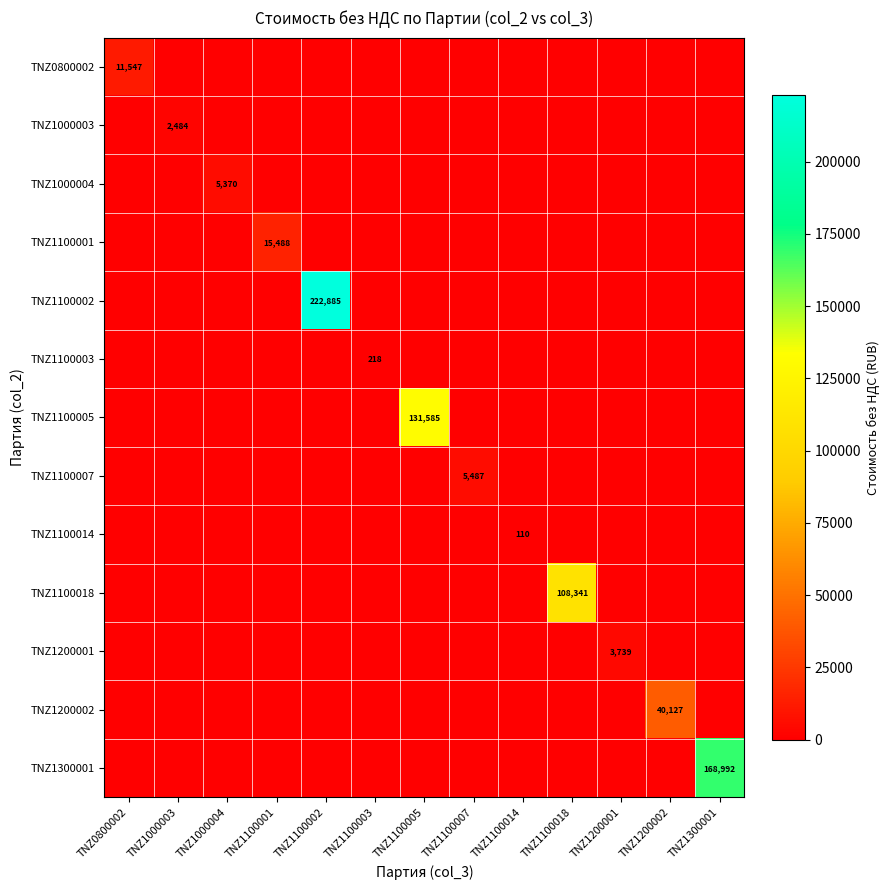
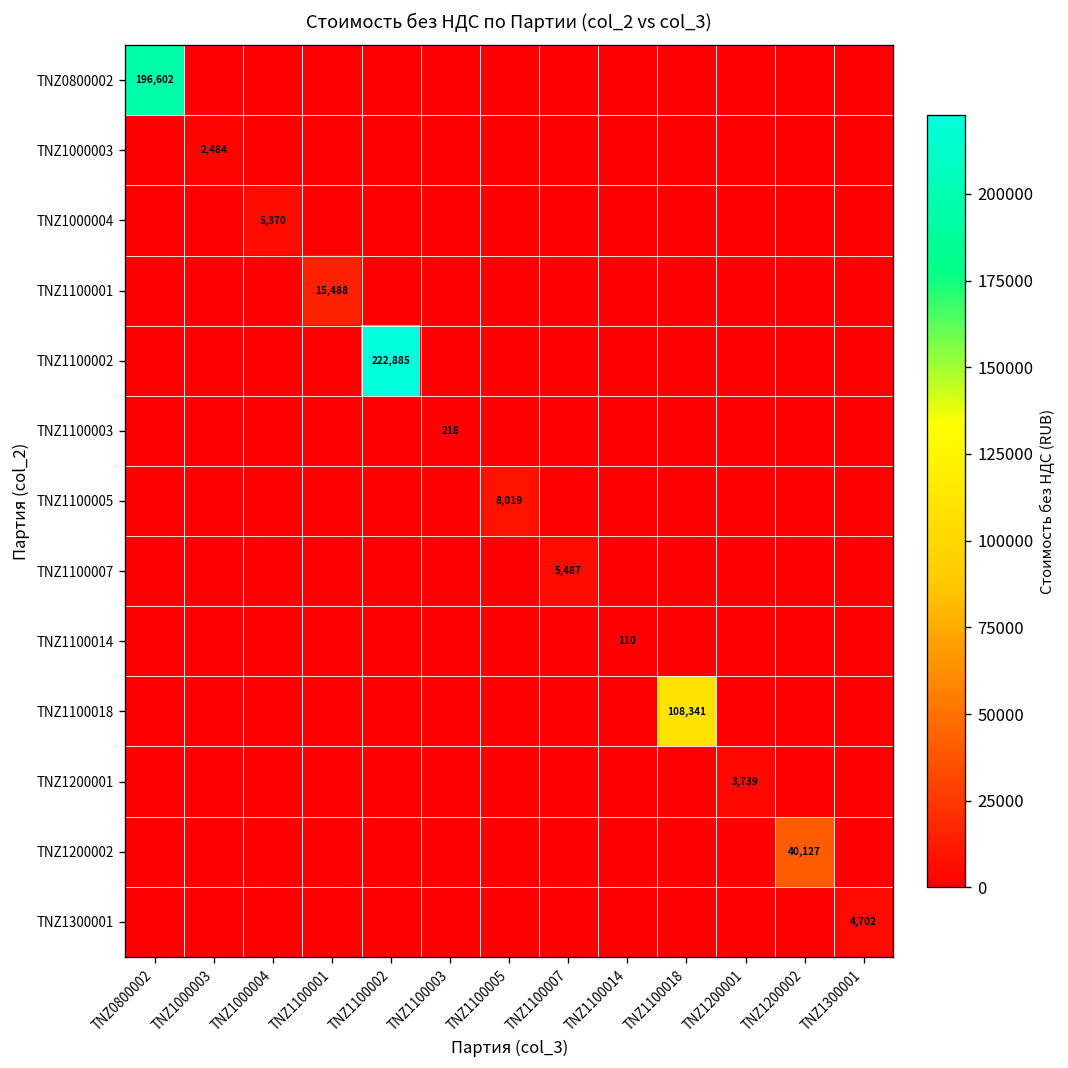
TNZ0800002, TNZ0800002: 11,547 -> 196,602
TNZ1100005, TNZ1100005: 131,585 -> 8,019
TNZ1300001, TNZ1300001: 168,992 -> 4,702
